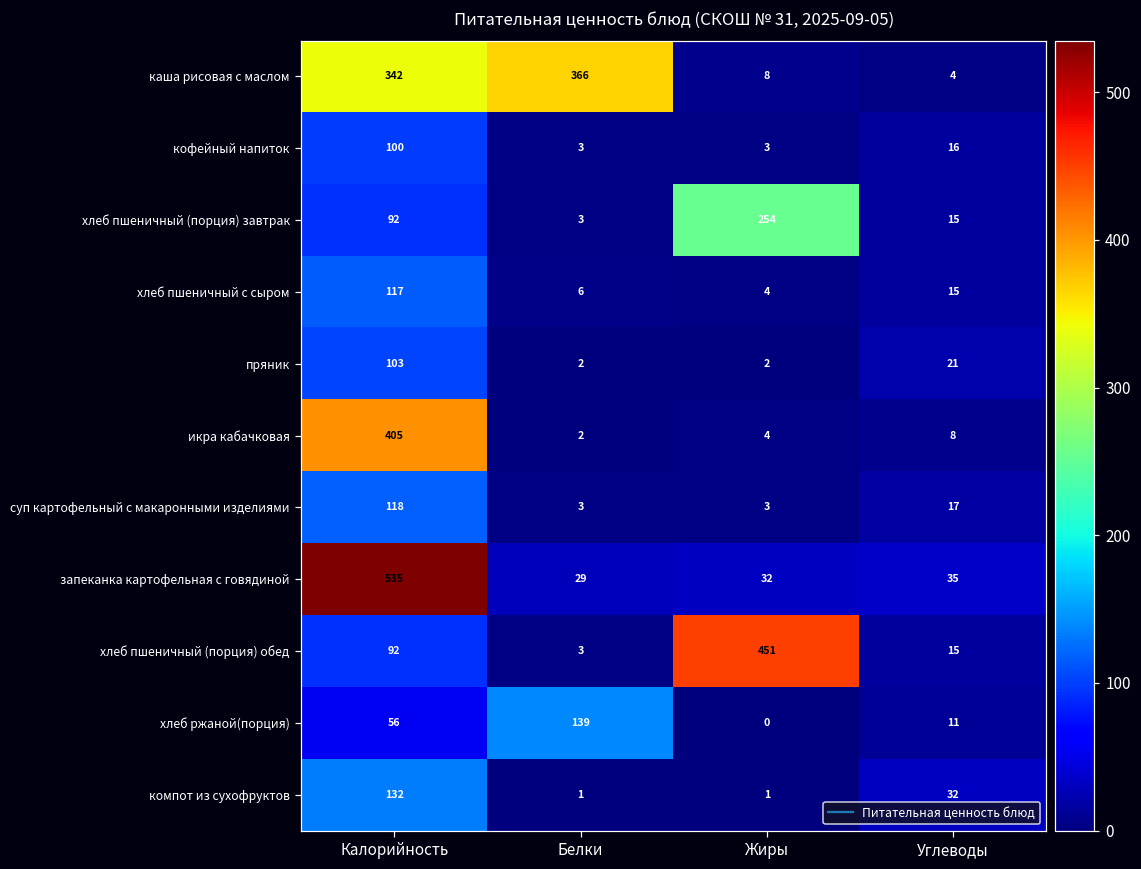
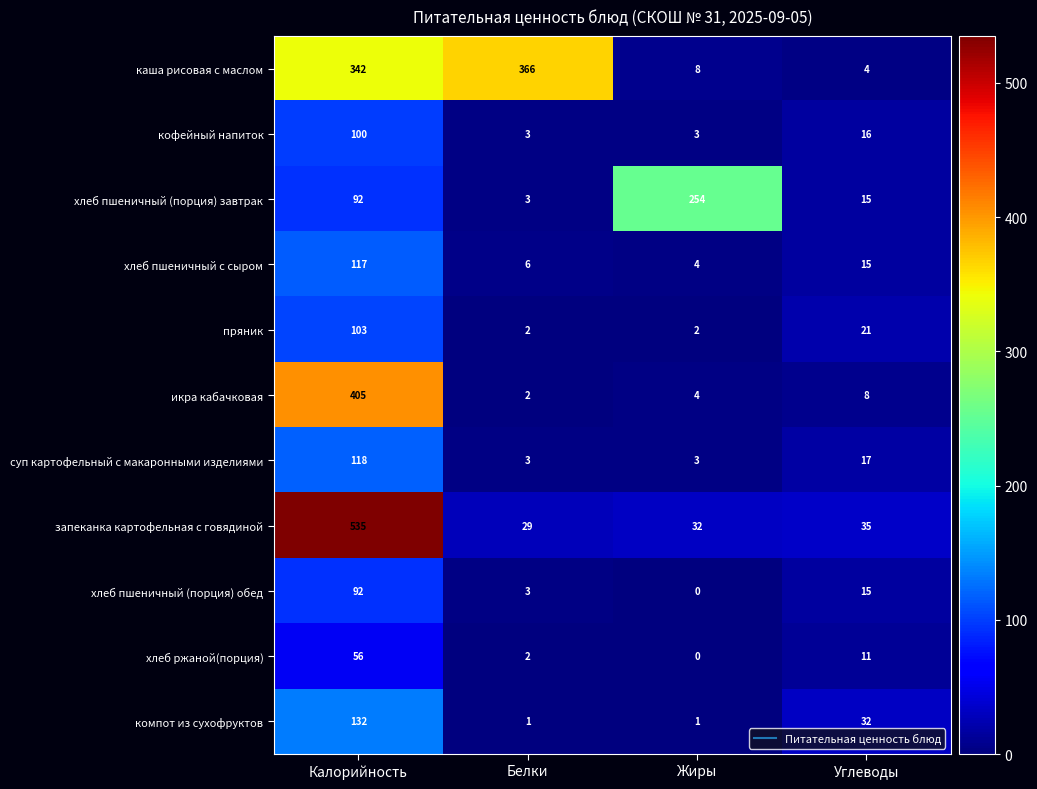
хлеб пшеничный (порция) обед, Жиры: 451 -> 0
хлеб ржаной(порция), Белки: 139 -> 2
